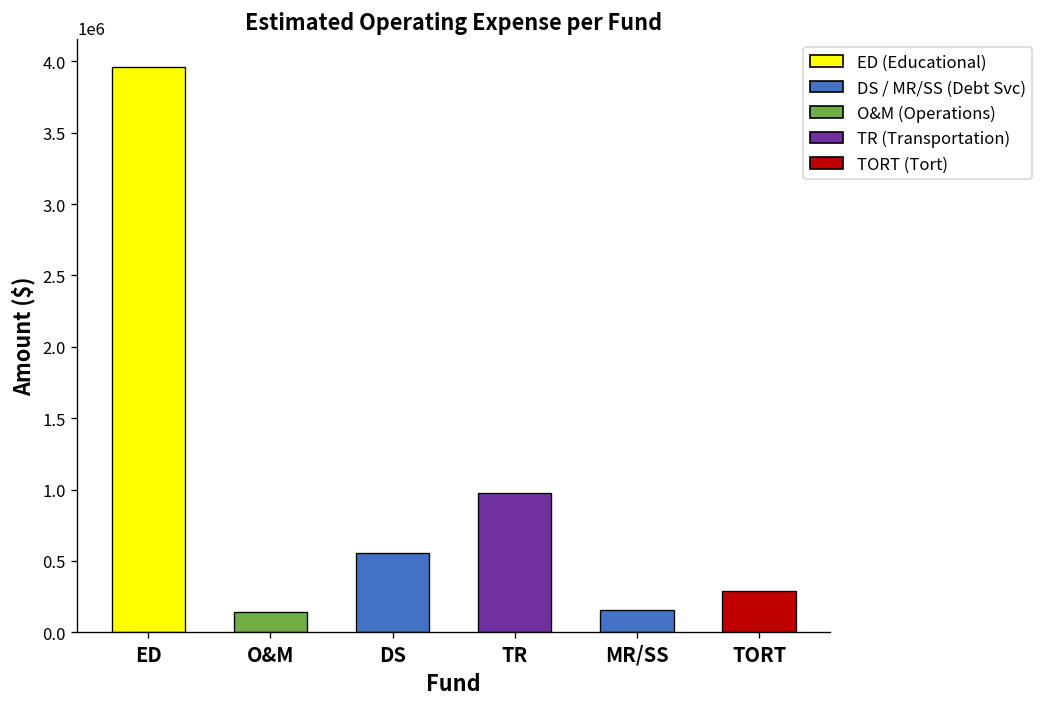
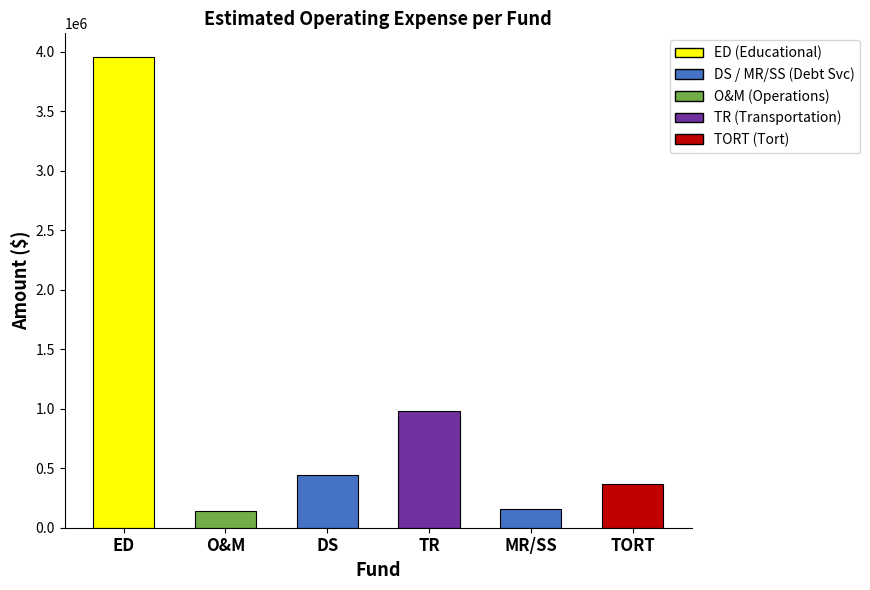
DS: 560000 -> 450000
TORT: 290000 -> 370000
